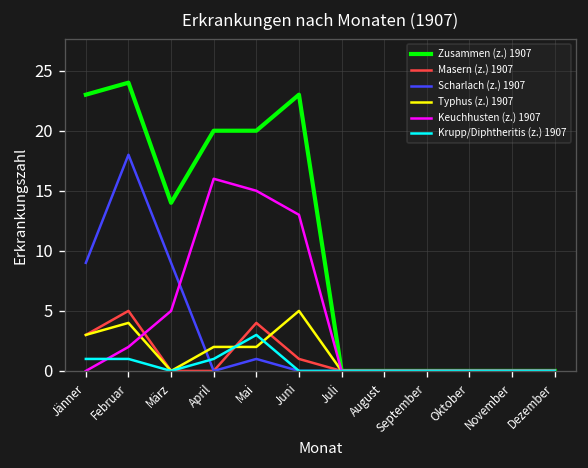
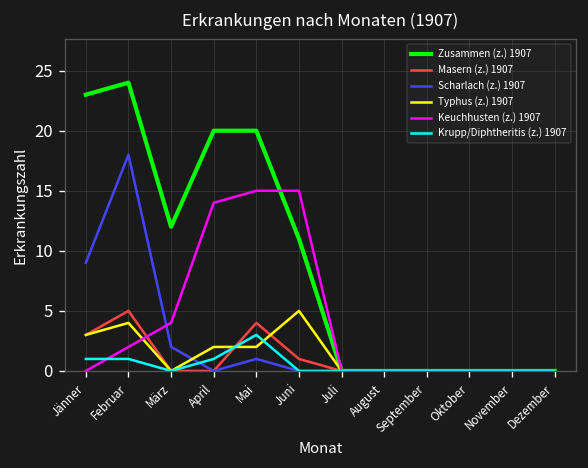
Zusammen (z.) 1907, März: 14 -> 12
Scharlach (z.) 1907, März: 9 -> 2
Keuchhusten (z.) 1907, März: 5 -> 4
Keuchhusten (z.) 1907, April: 16 -> 14
Zusammen (z.) 1907, Juni: 23 -> 11
Keuchhusten (z.) 1907, Juni: 13 -> 15
